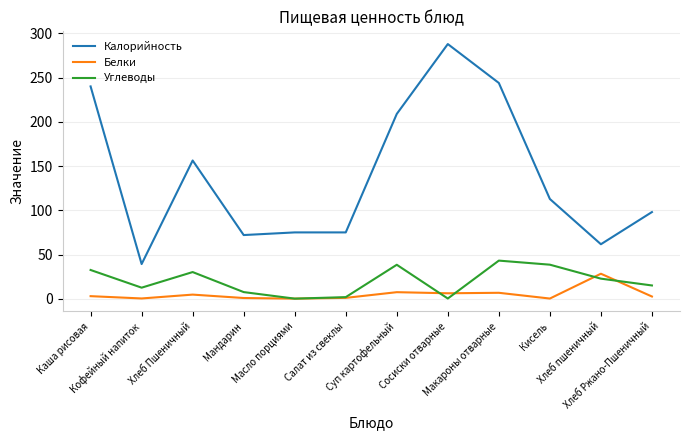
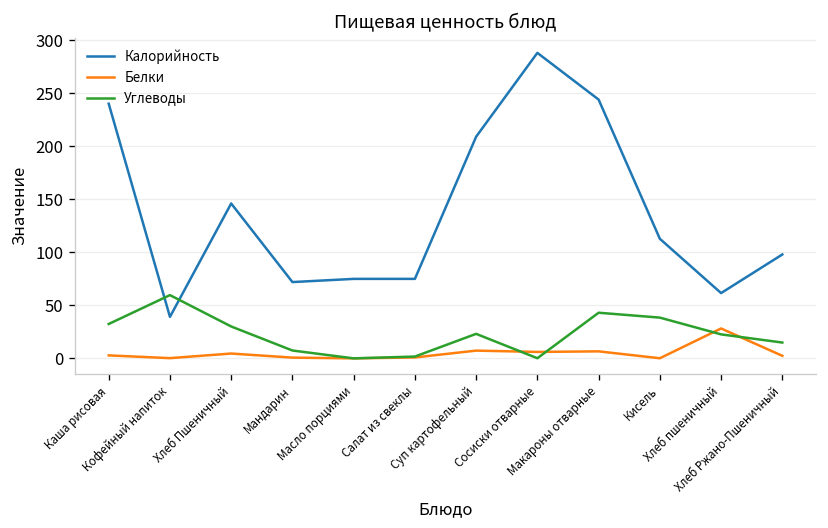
Углеводы, Кофейный напиток: 10 -> 60
Калорийность, Хлеб Пшеничный: 160 -> 150
Углеводы, Суп картофельный: 40 -> 20
